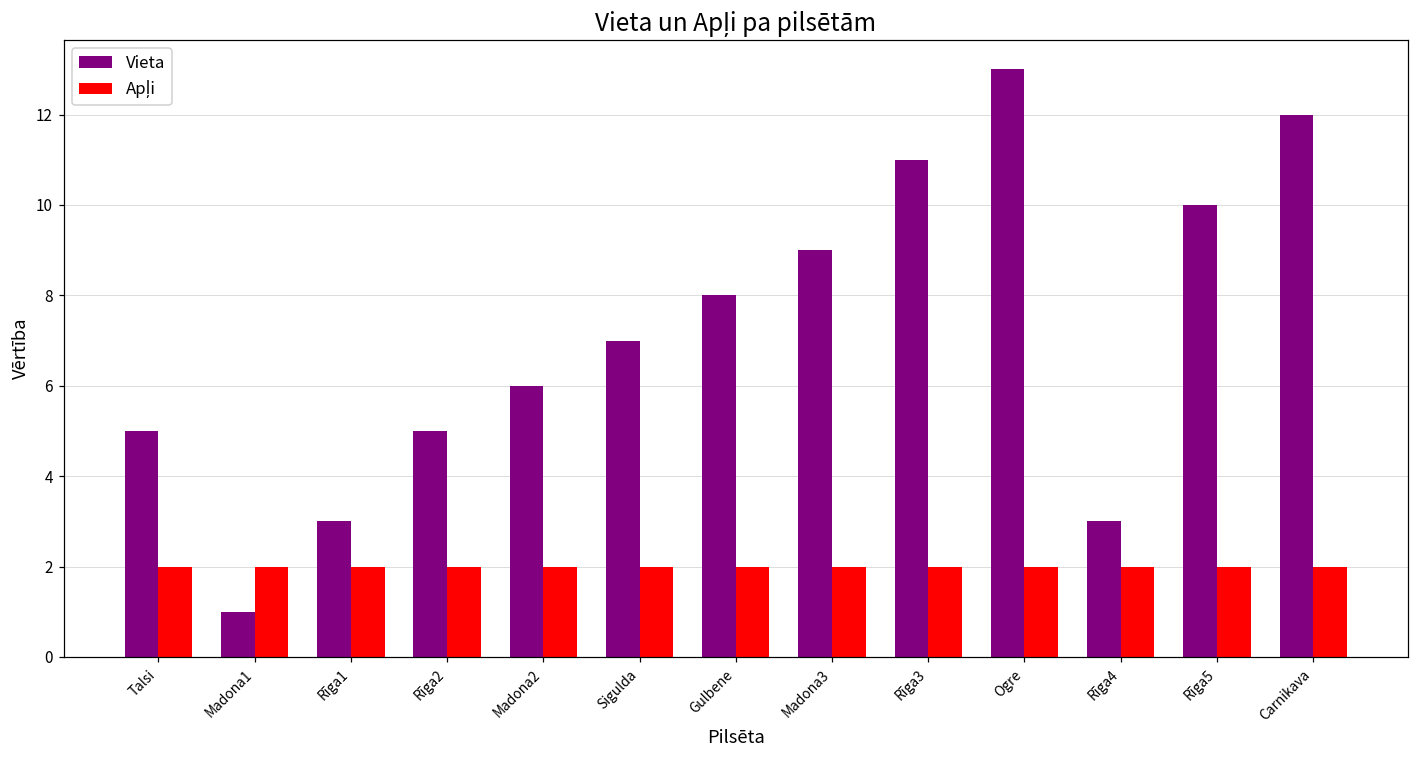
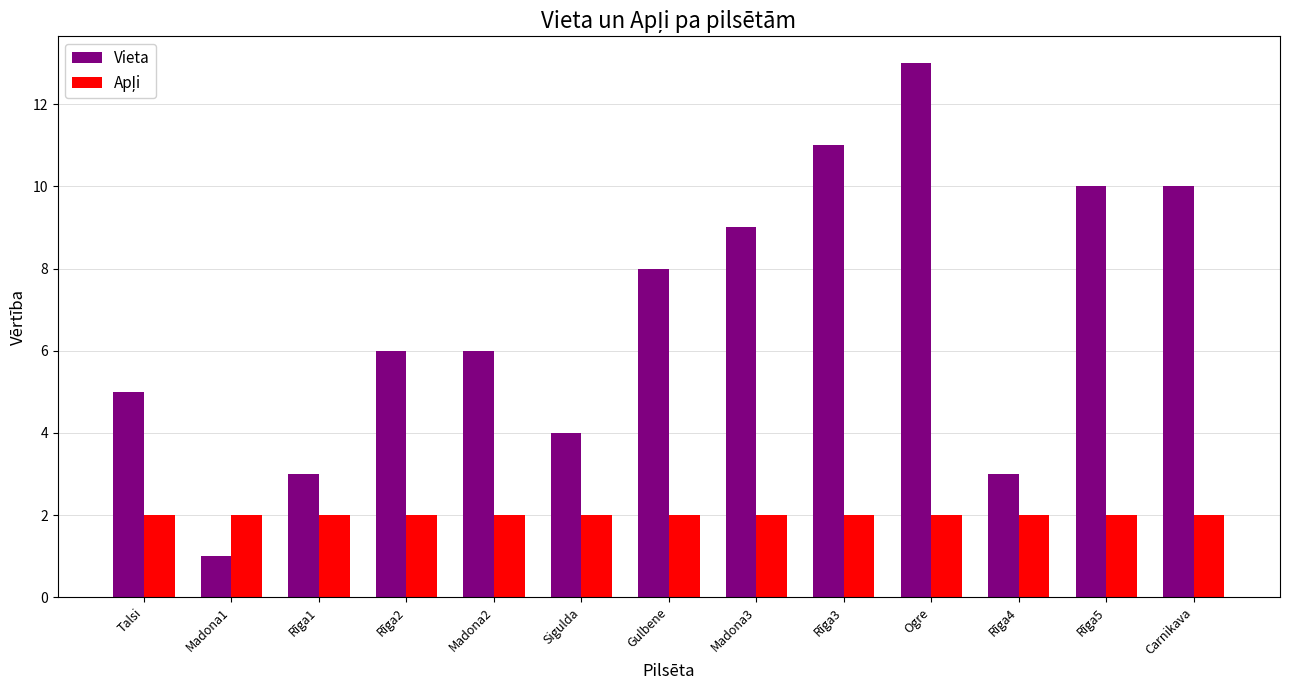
Vieta, Rīga2: 5 -> 6
Vieta, Sigulda: 7 -> 4
Vieta, Carnikava: 12 -> 10
